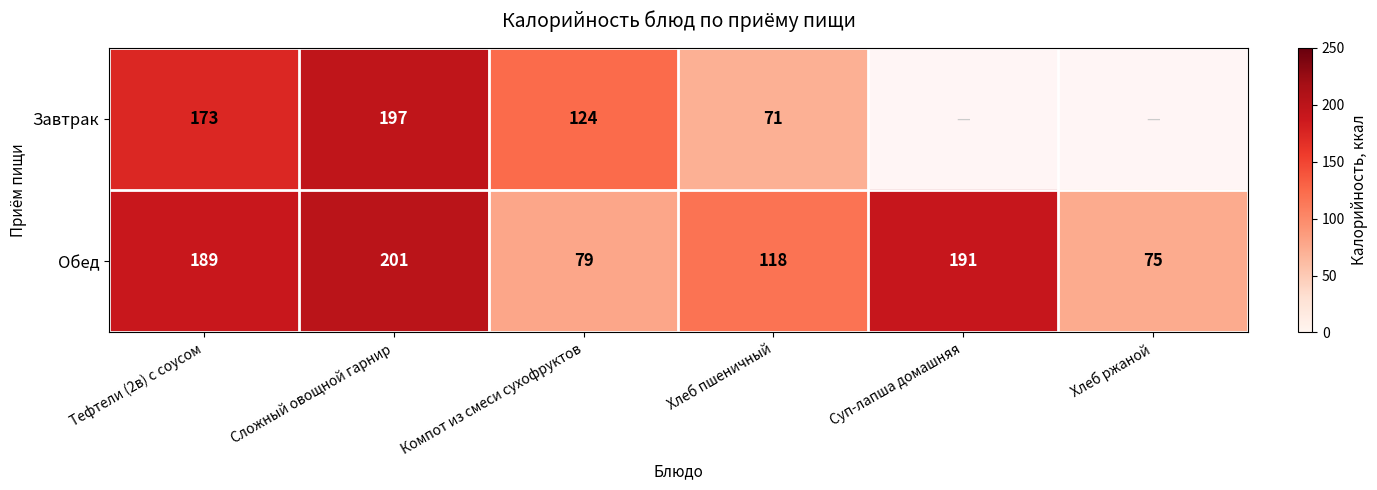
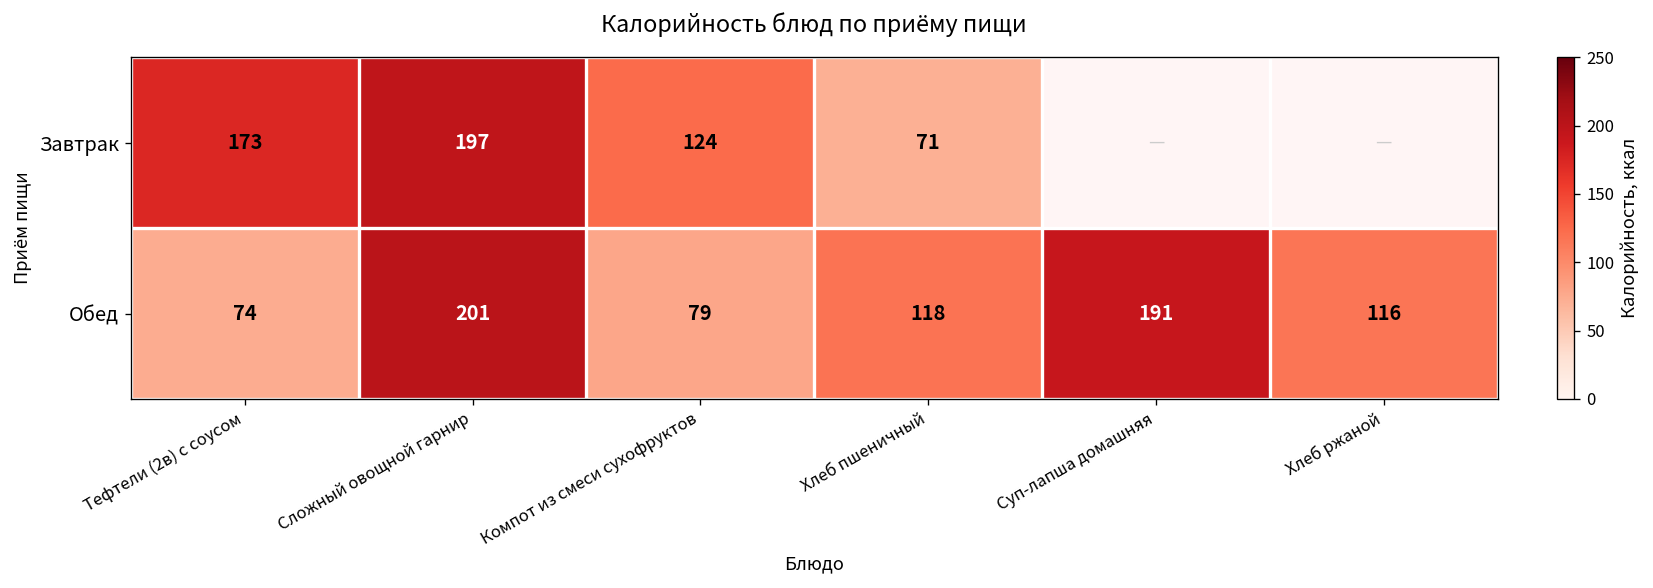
Обед, Тефтели (2в) с соусом: 189 -> 74
Обед, Хлеб ржаной: 75 -> 116
